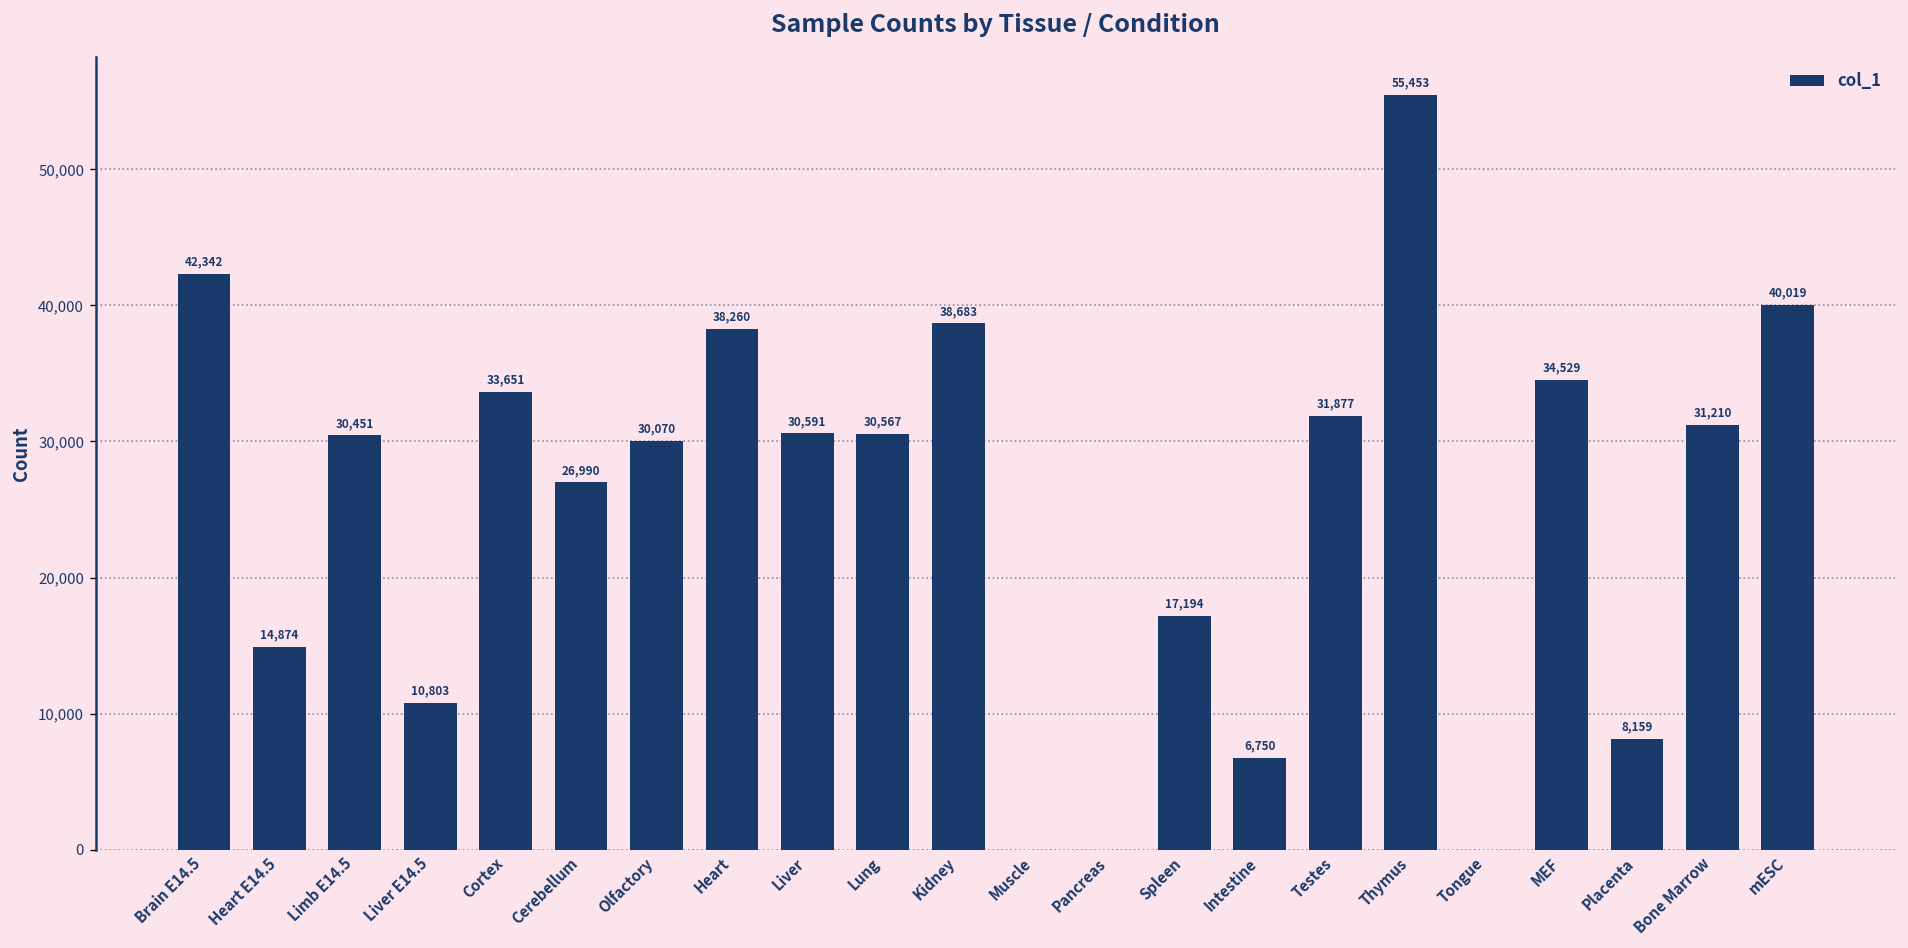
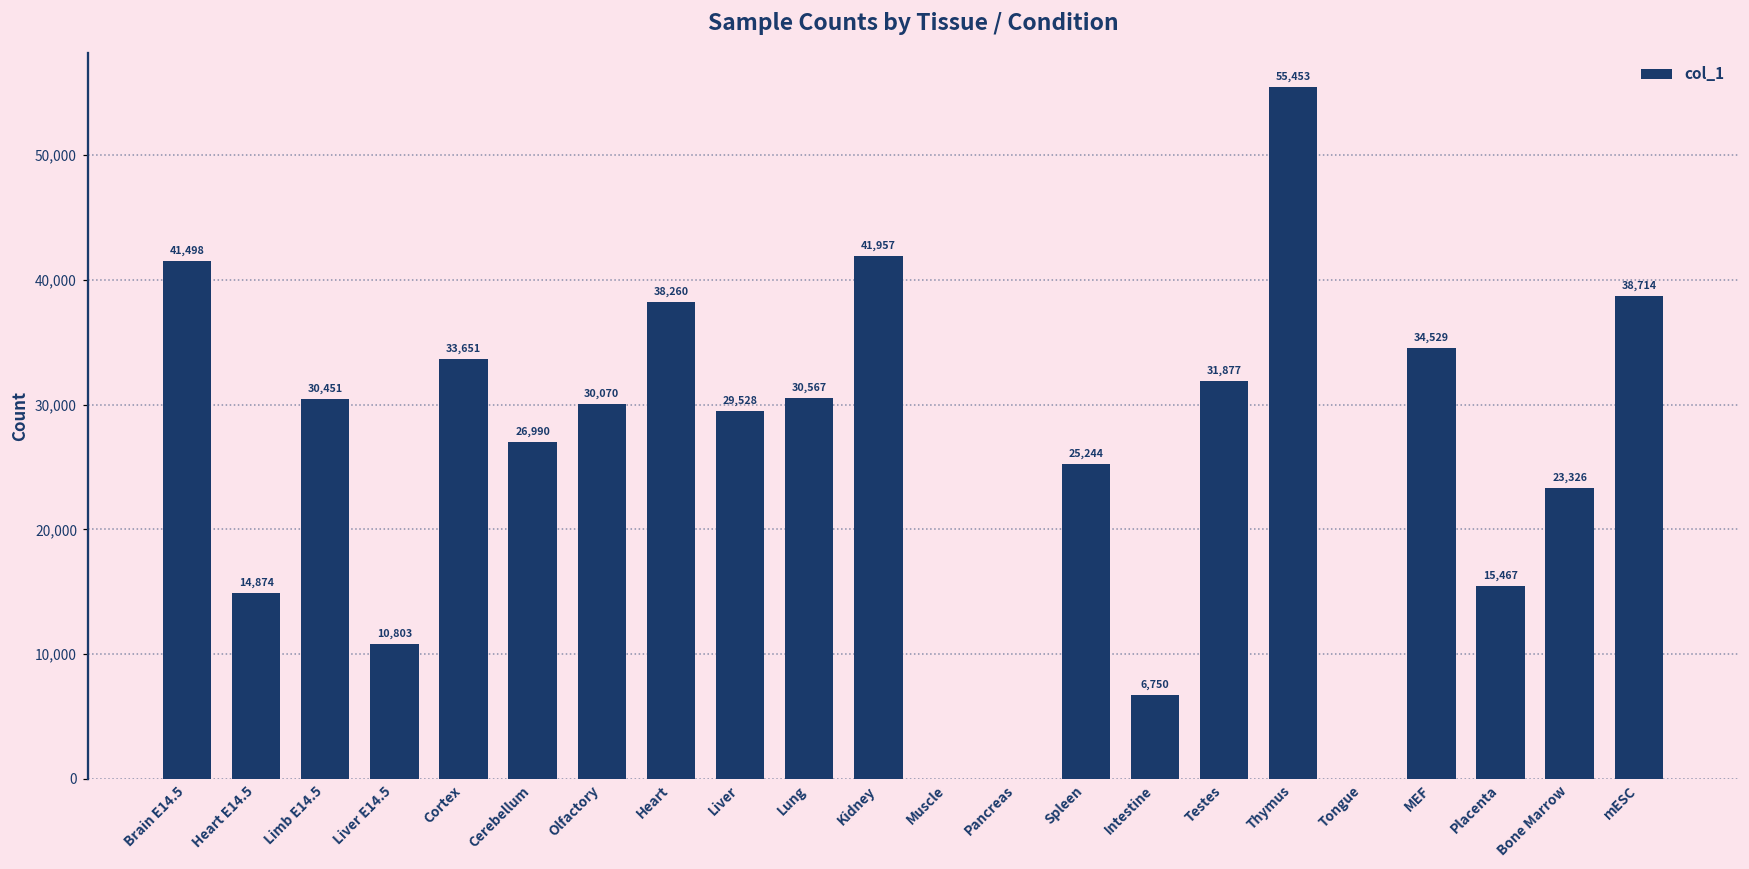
Brain E14.5: 42,342 -> 41,498
Liver: 30,591 -> 29,528
Kidney: 38,683 -> 41,957
Spleen: 17,194 -> 25,244
Placenta: 8,159 -> 15,467
Bone Marrow: 31,210 -> 23,326
mESC: 40,019 -> 38,714
